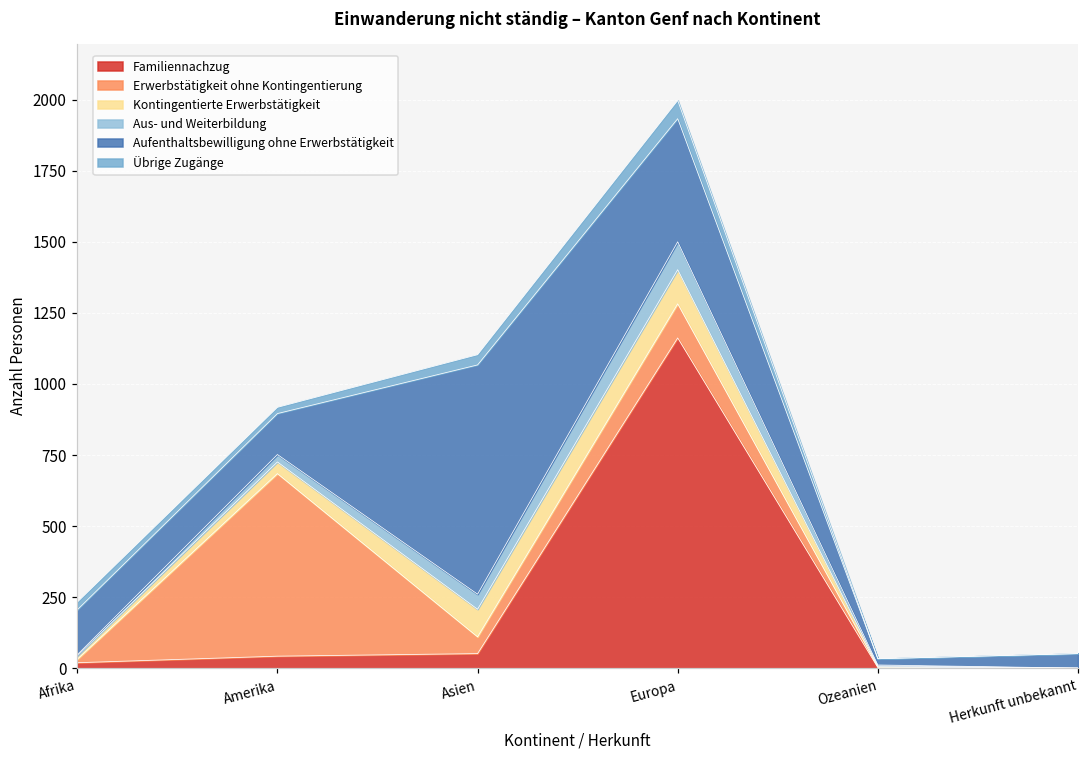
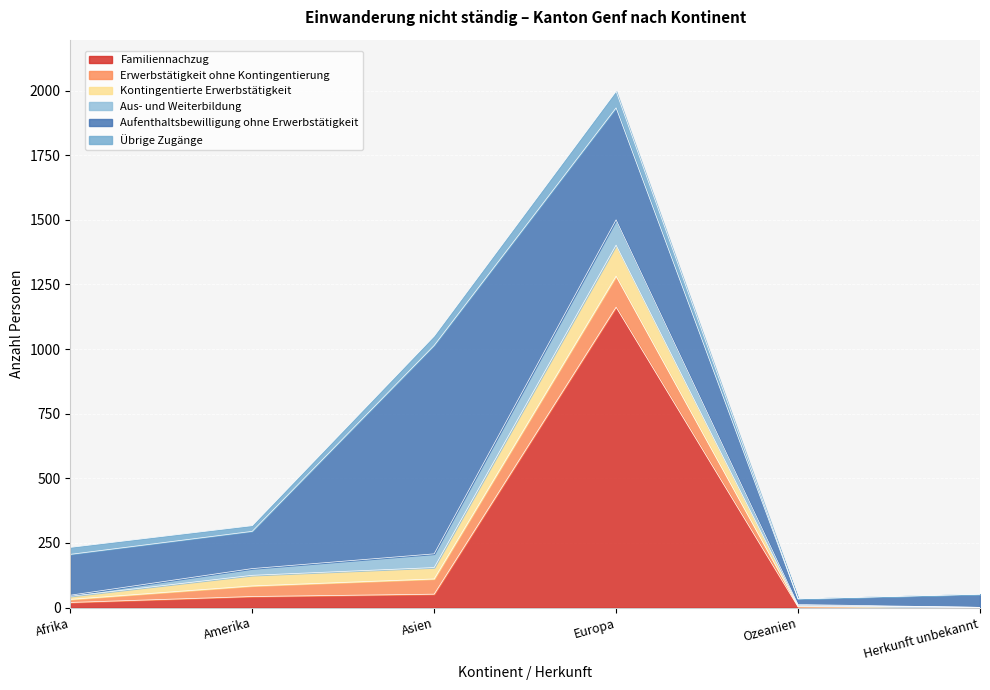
Erwerbstätigkeit ohne Kontingentierung, Amerika: 640 -> 40
Kontingentierte Erwerbstätigkeit, Asien: 100 -> 40
